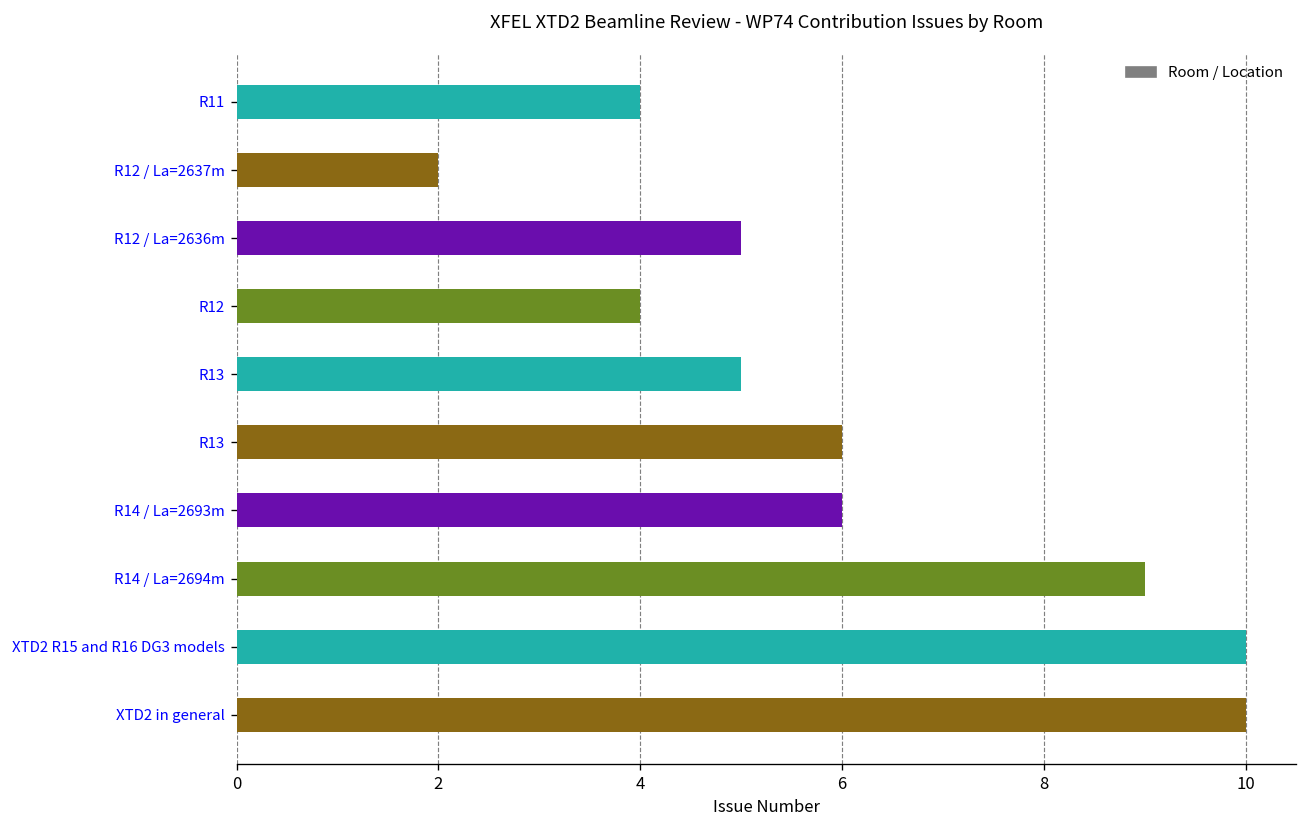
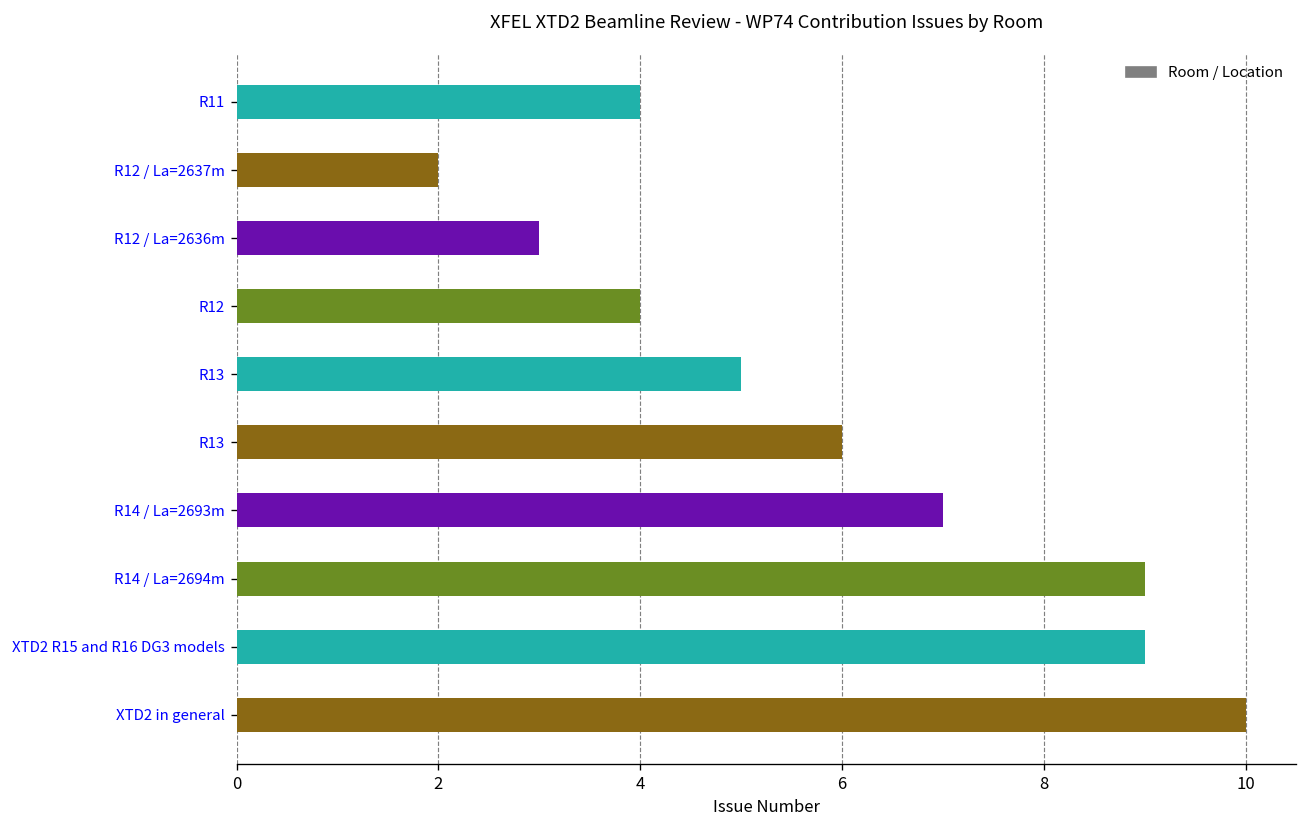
R12 / La=2636m: 5 -> 3
R14 / La=2693m: 6 -> 7
XTD2 R15 and R16 DG3 models: 10 -> 9
